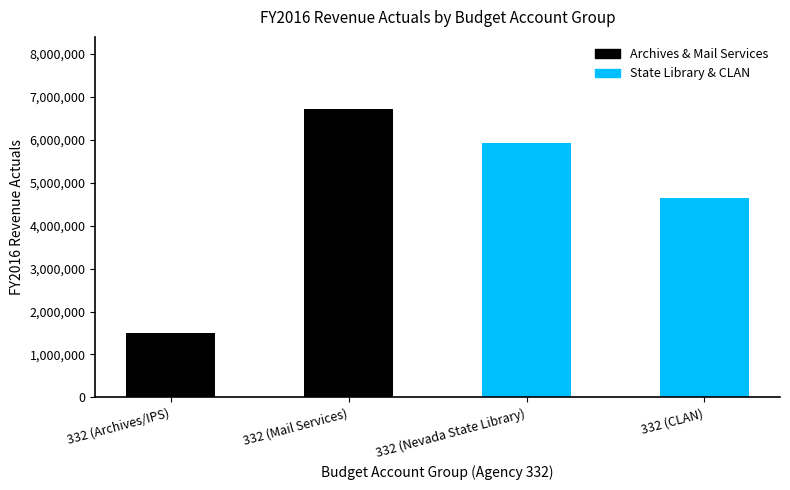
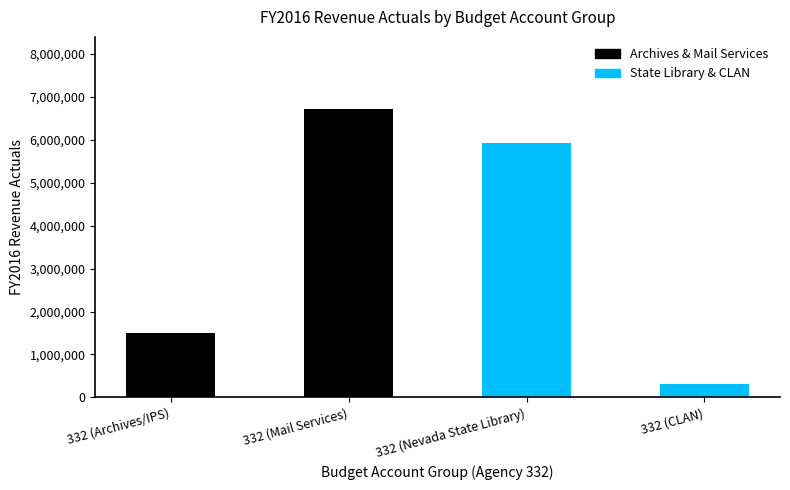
332 (CLAN): 4,600,000 -> 300,000
